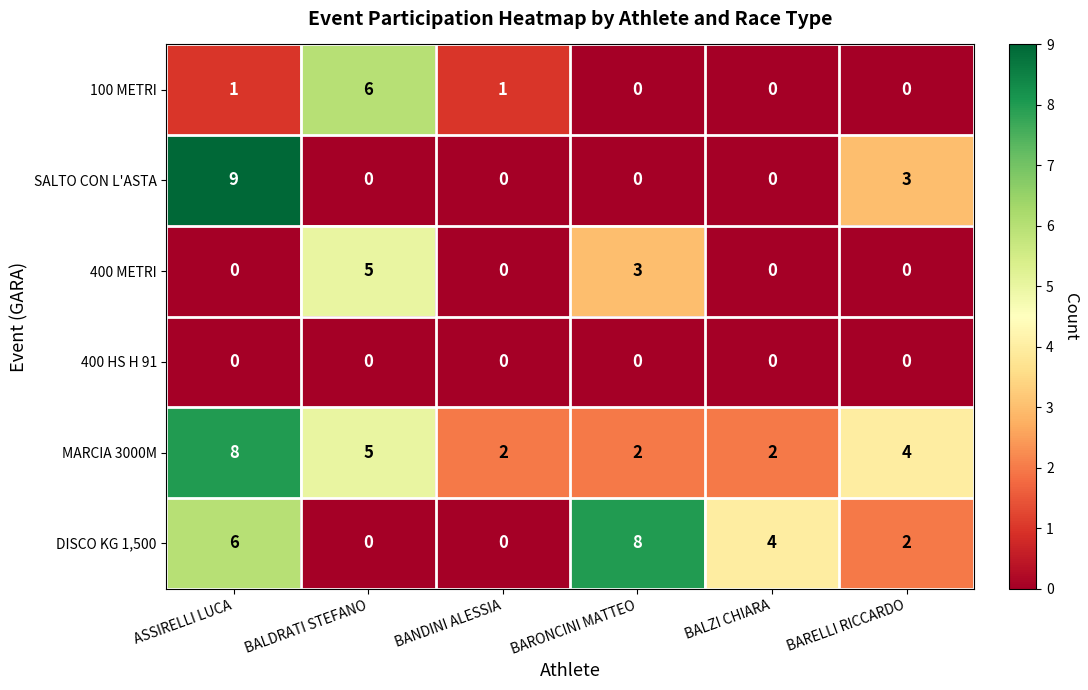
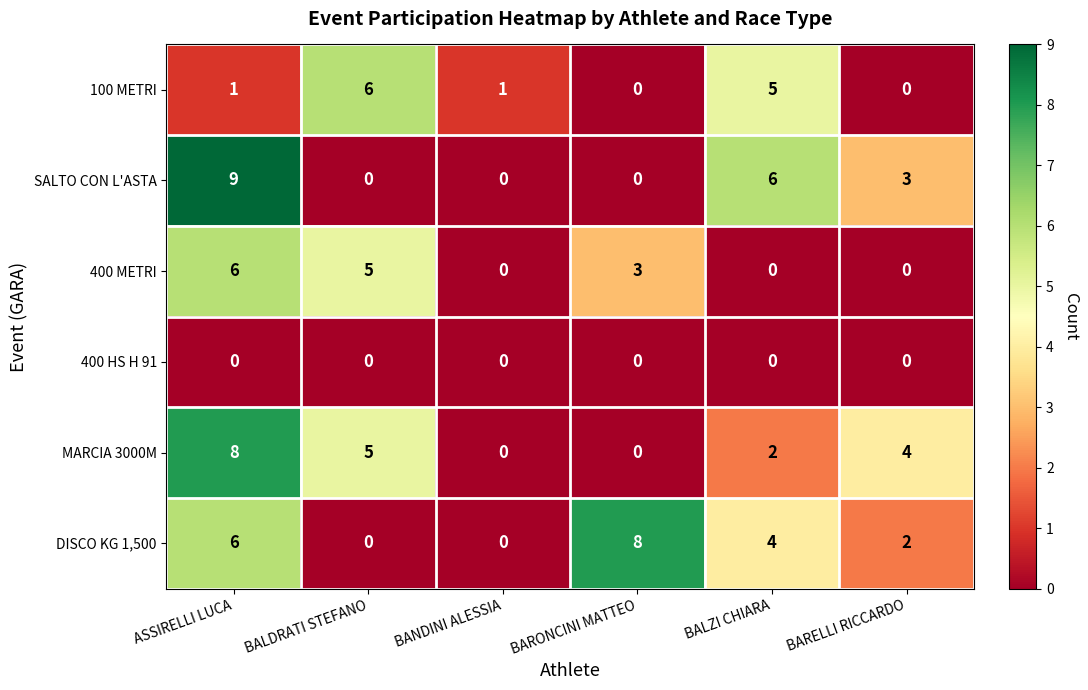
100 METRI, BALZI CHIARA: 0 -> 5
SALTO CON L'ASTA, BALZI CHIARA: 0 -> 6
400 METRI, ASSIRELLI LUCA: 0 -> 6
MARCIA 3000M, BANDINI ALESSIA: 2 -> 0
MARCIA 3000M, BARONCINI MATTEO: 2 -> 0
